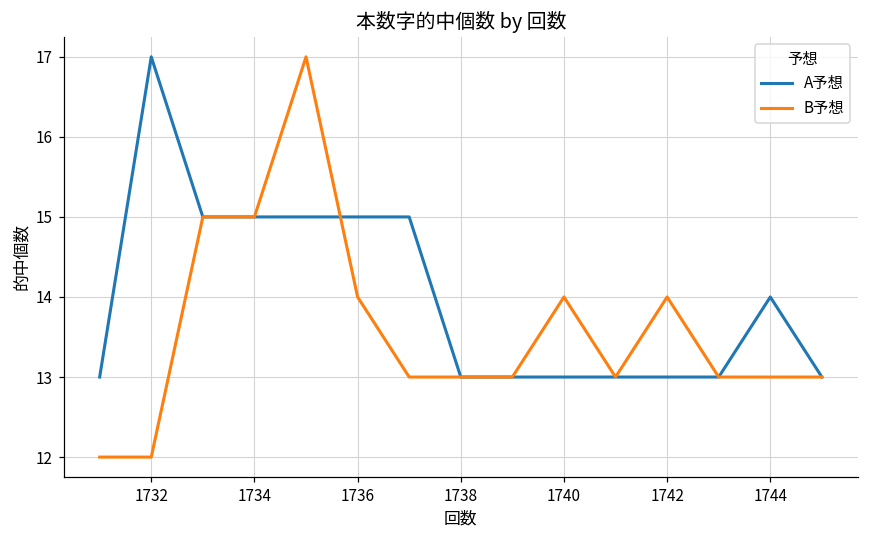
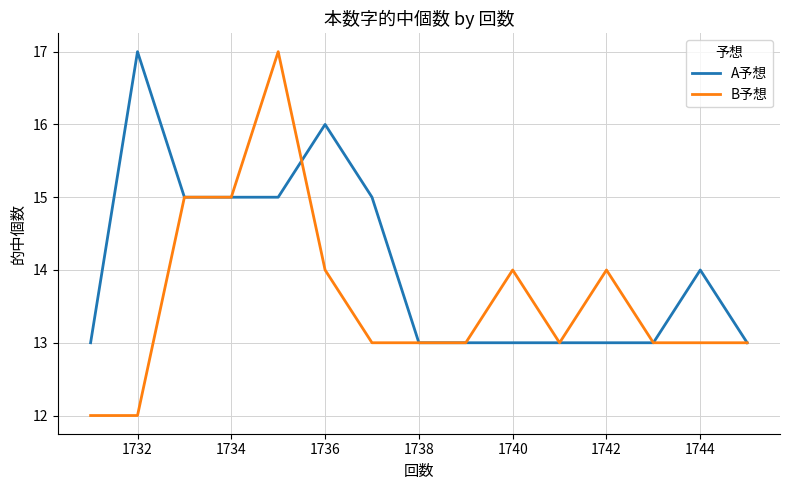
A予想, 1736: 15 -> 16
